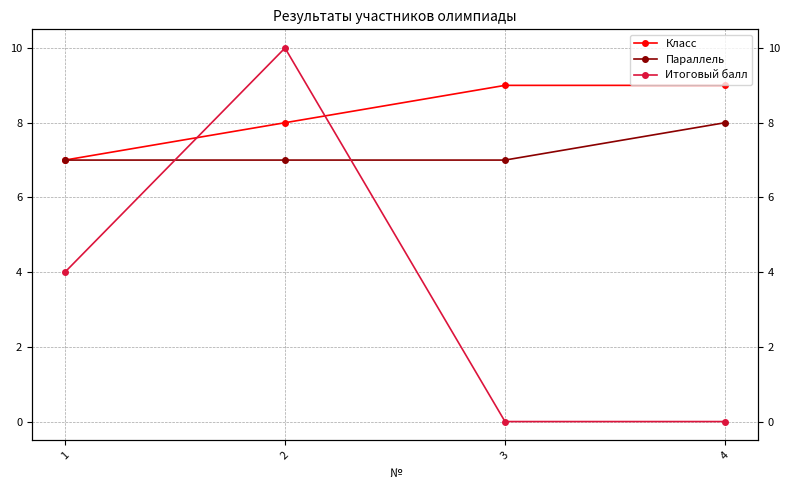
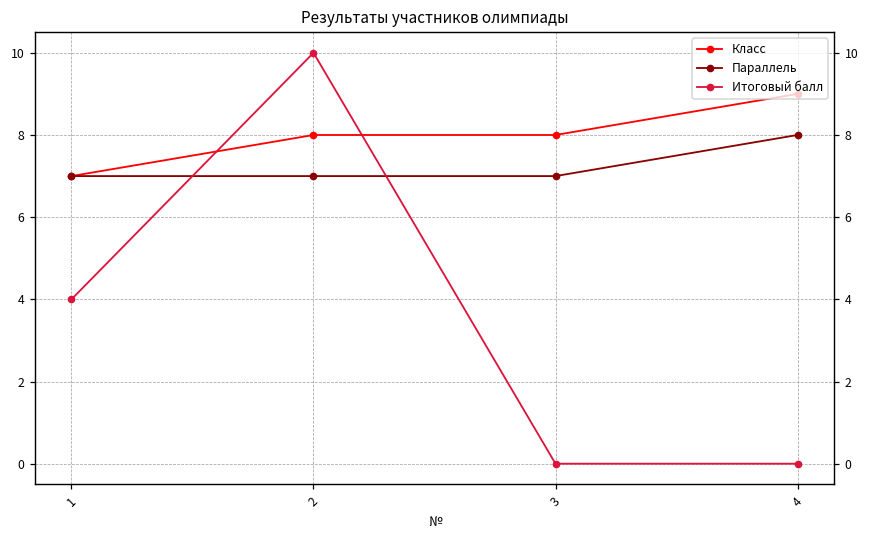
Класс, 3: 9 -> 8
